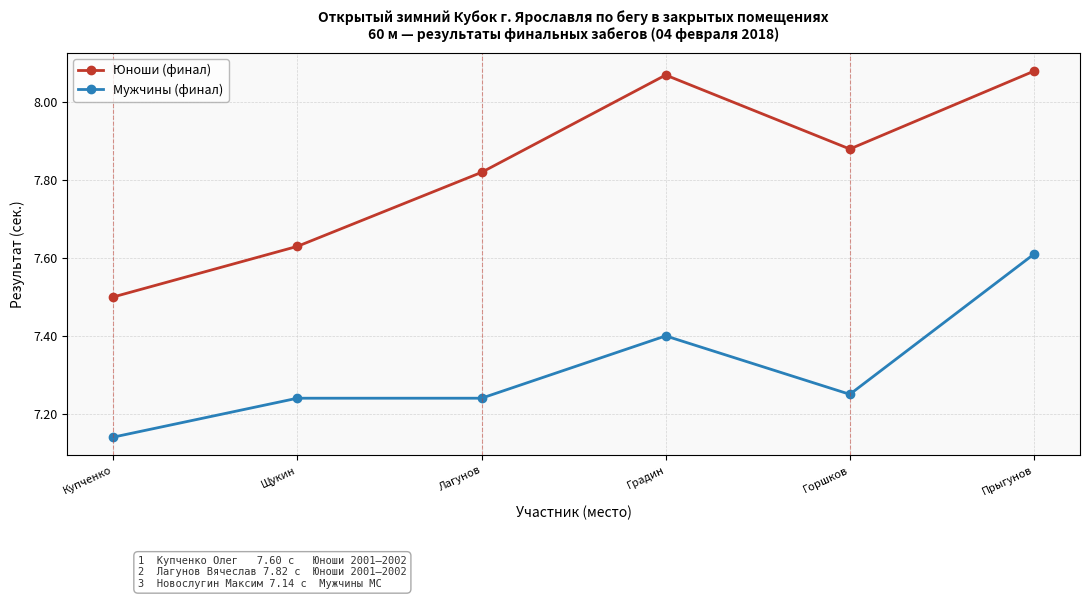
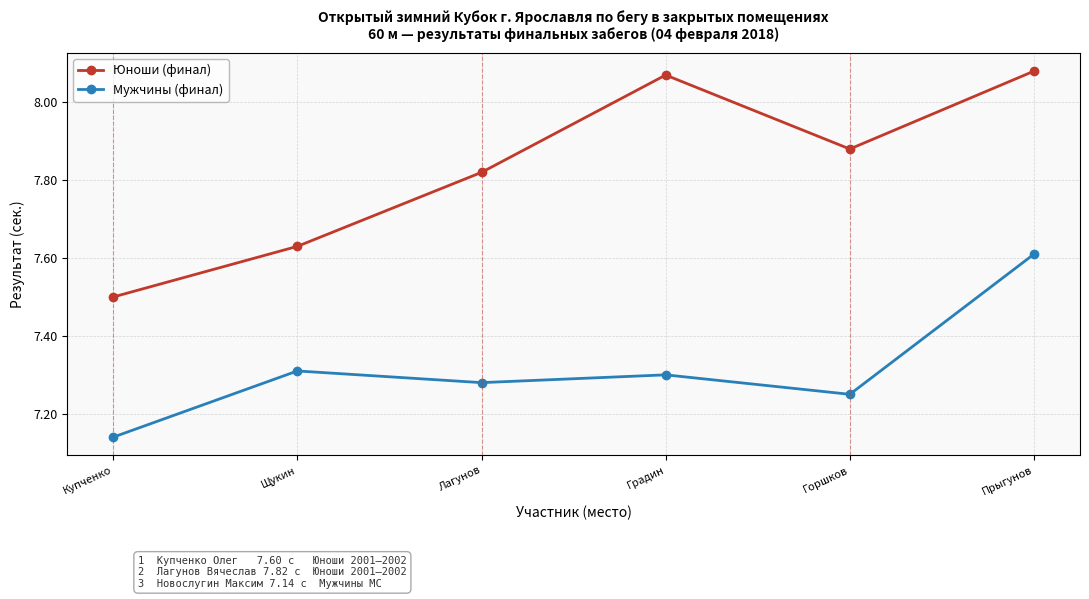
Мужчины (финал), Щукин: 7.24 -> 7.31
Мужчины (финал), Лагунов: 7.24 -> 7.28
Мужчины (финал), Градин: 7.4 -> 7.3
